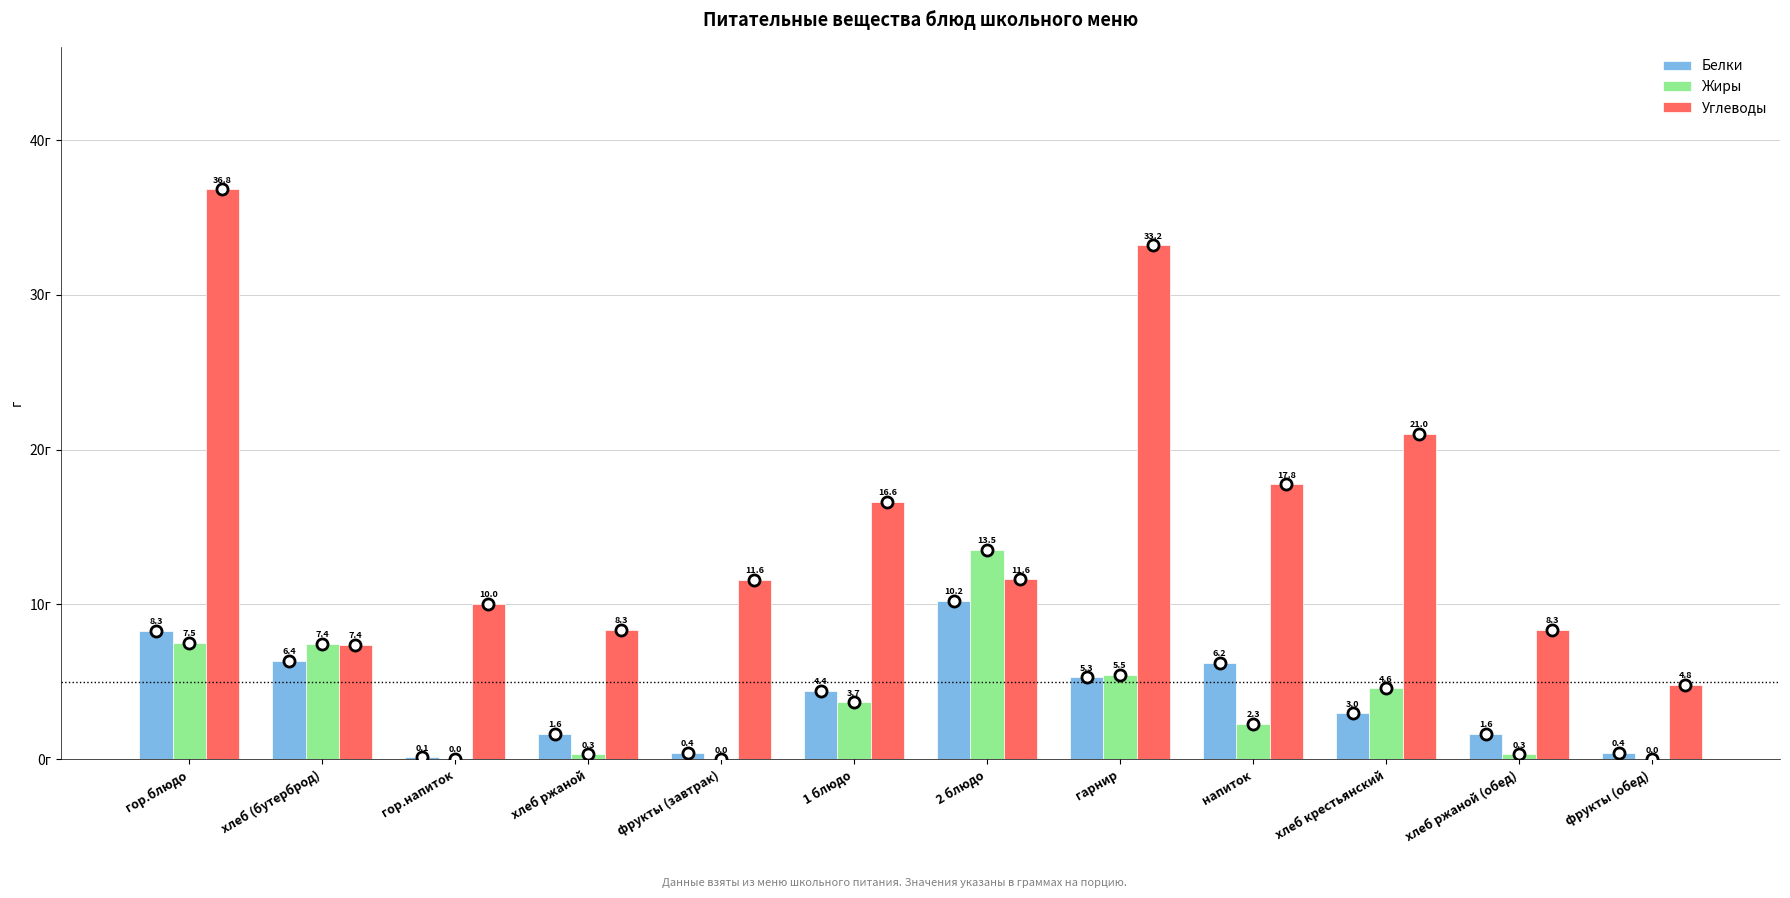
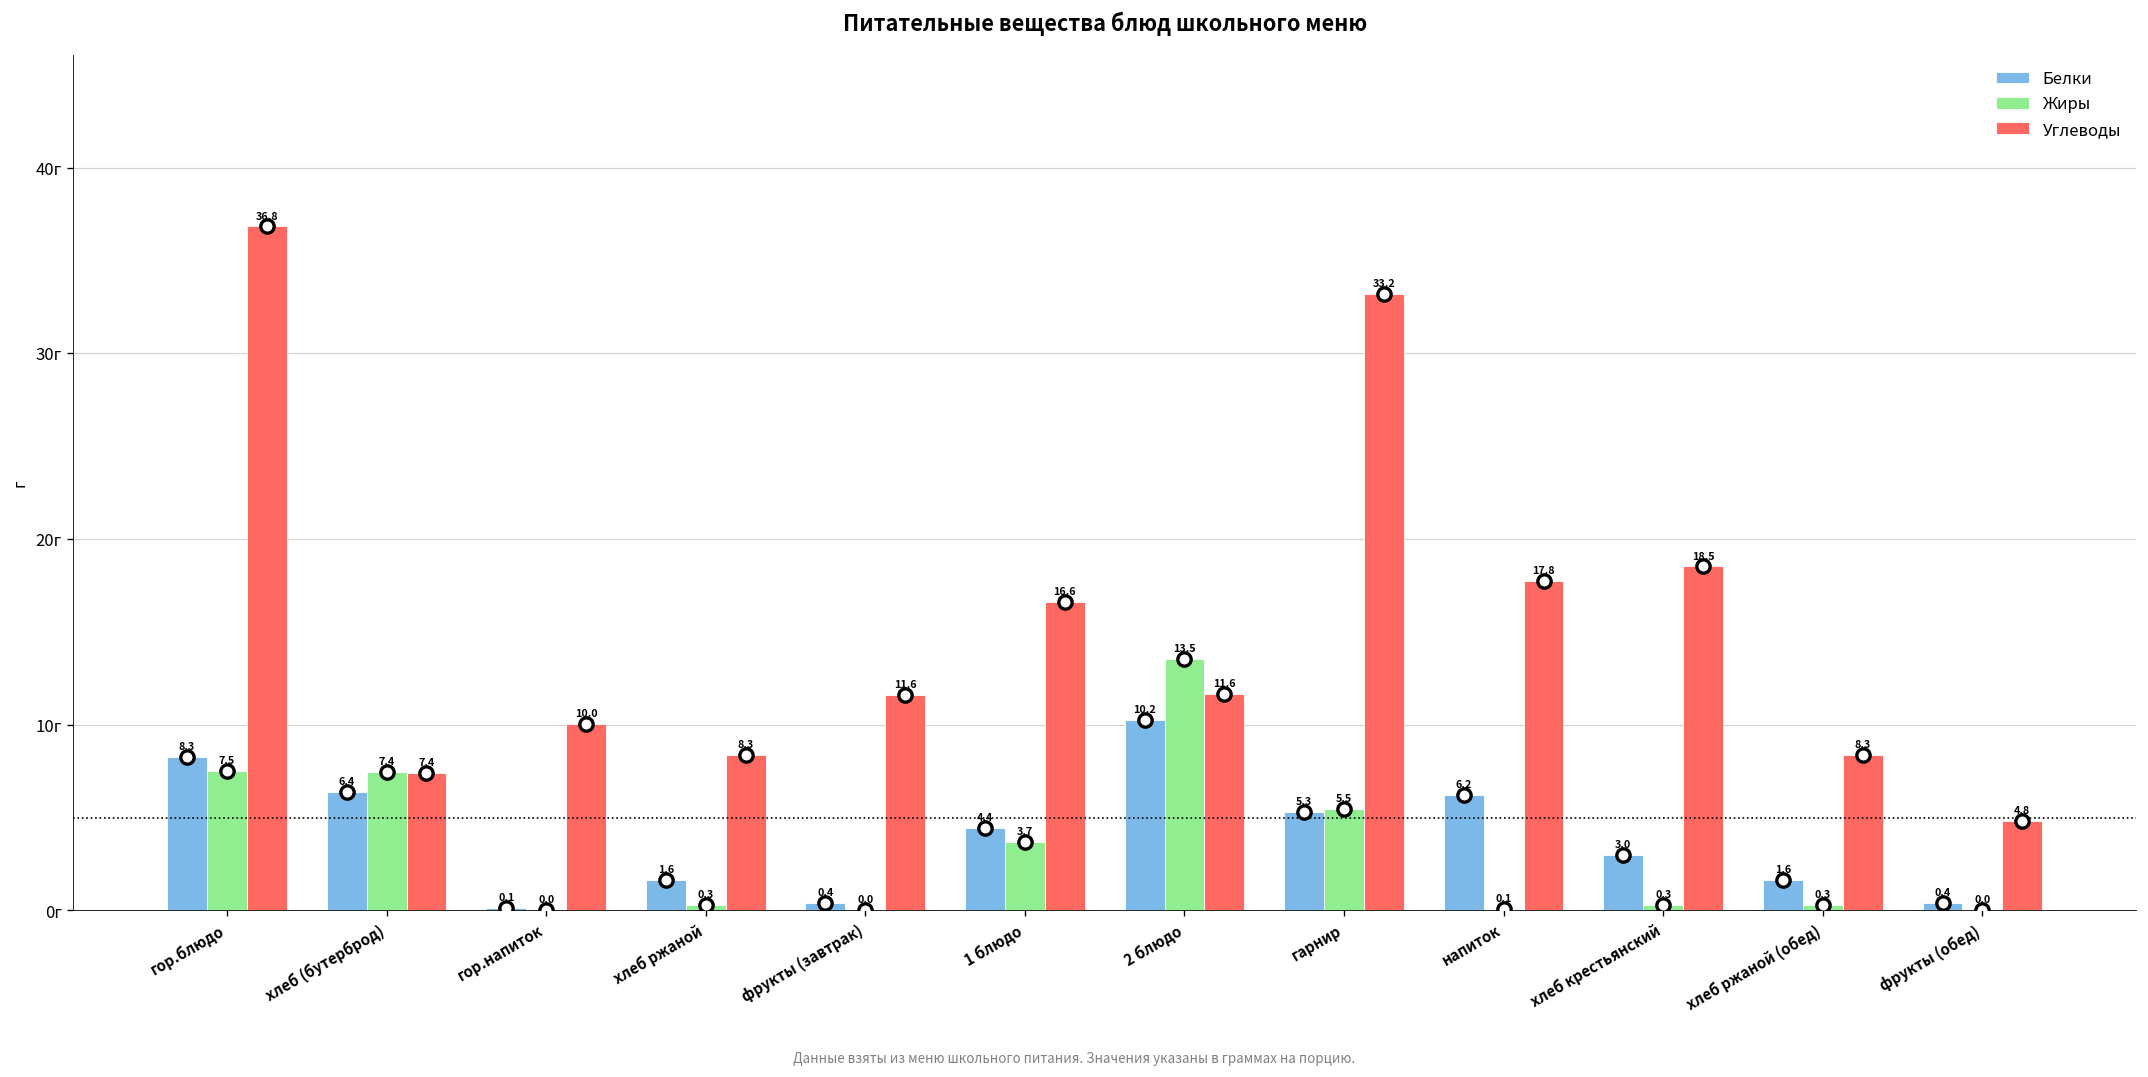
Жиры, напиток: 2.3 -> 0.1
Жиры, хлеб крестьянский: 4.6 -> 0.3
Углеводы, хлеб крестьянский: 21.0 -> 18.5
